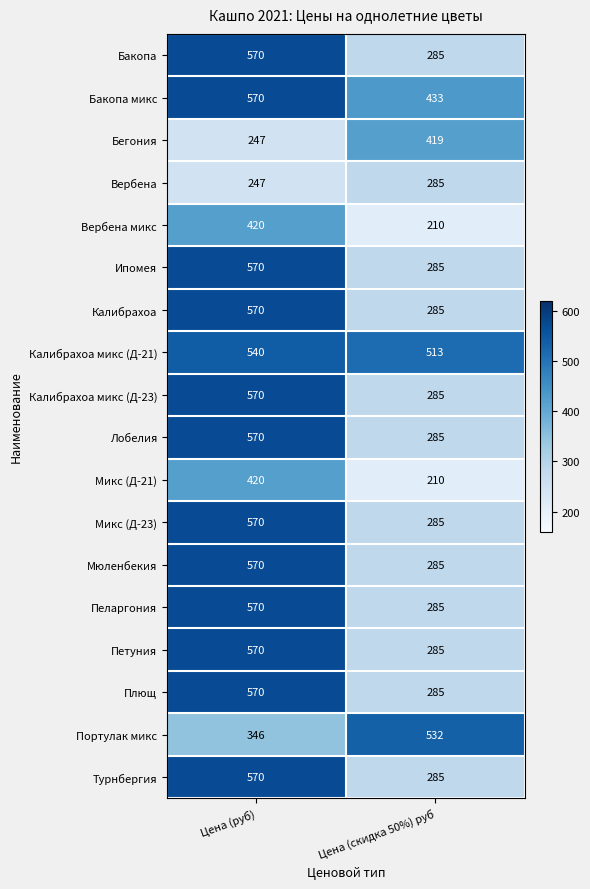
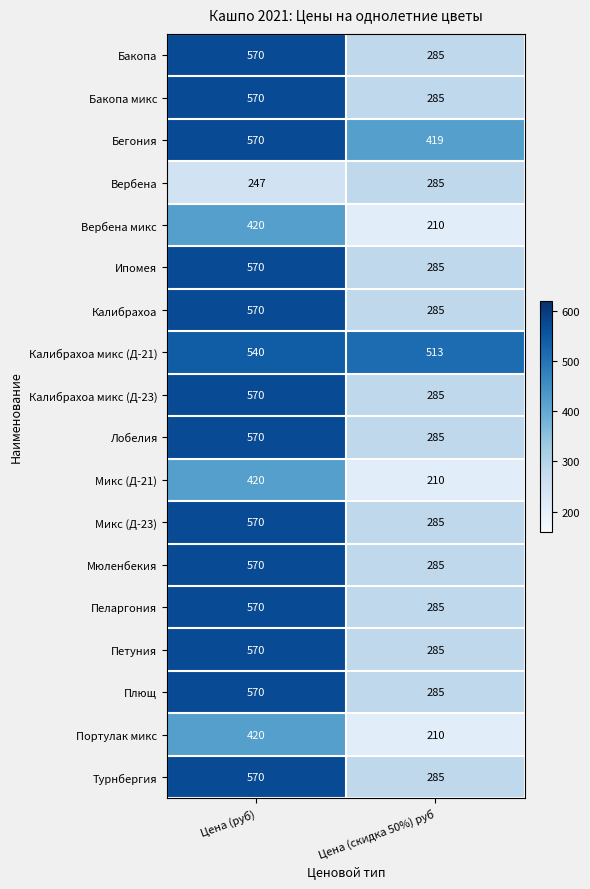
Бакопа микс, Цена (скидка 50%) руб: 433 -> 285
Бегония, Цена (руб): 247 -> 570
Портулак микс, Цена (руб): 346 -> 420
Портулак микс, Цена (скидка 50%) руб: 532 -> 210
